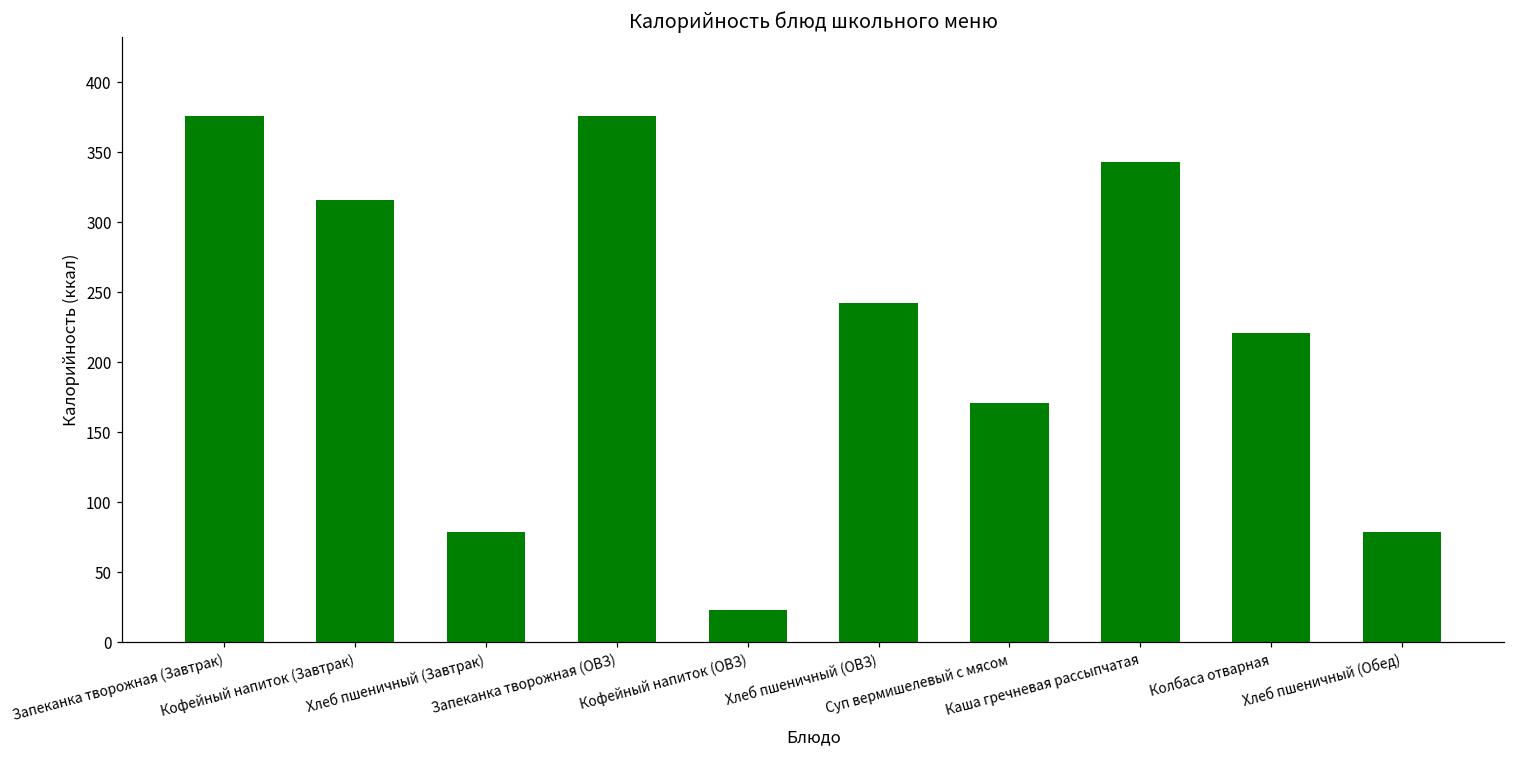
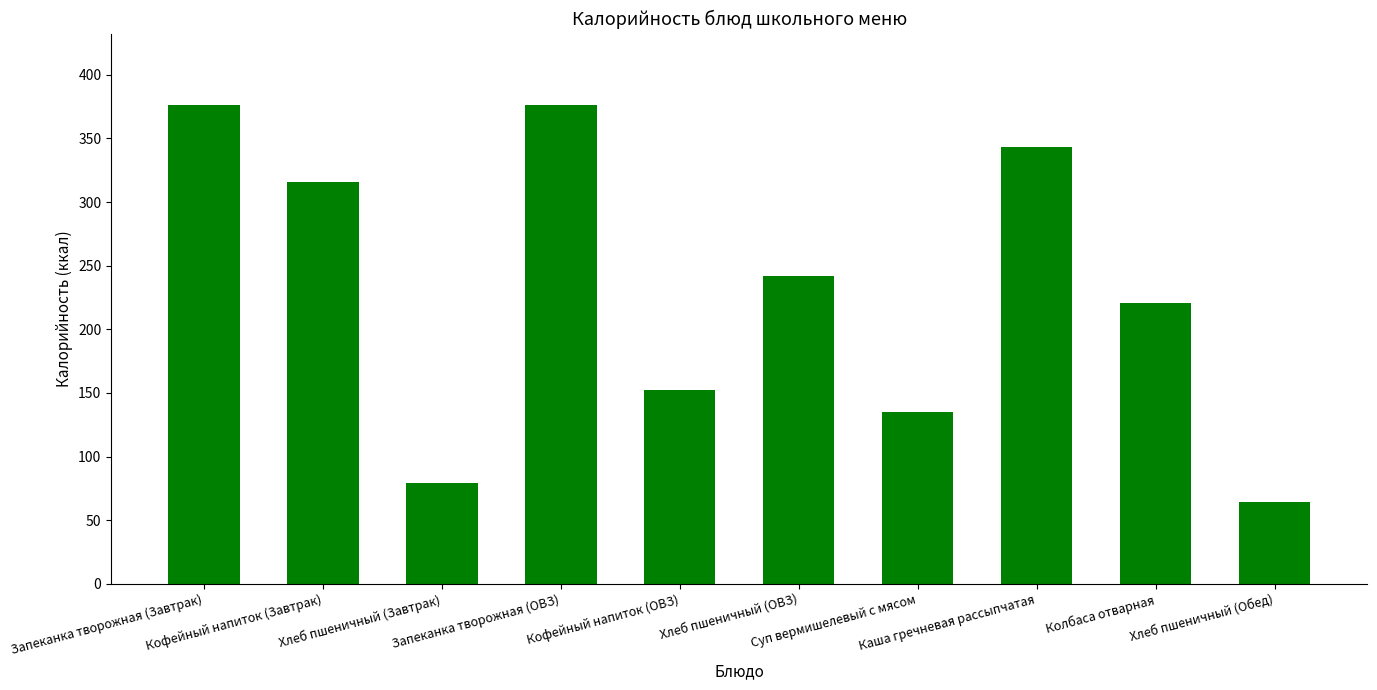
Кофейный напиток (ОВЗ): 23 -> 152
Суп вермишелевый с мясом: 171 -> 135
Хлеб пшеничный (Обед): 79 -> 65
